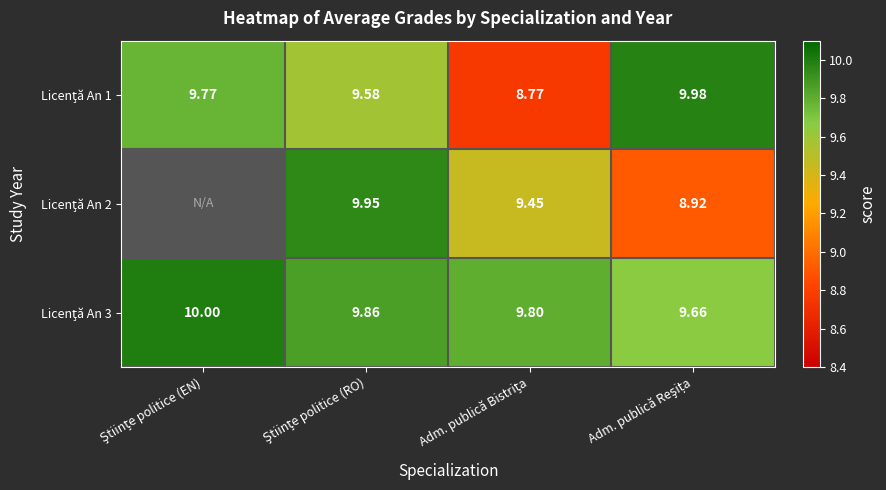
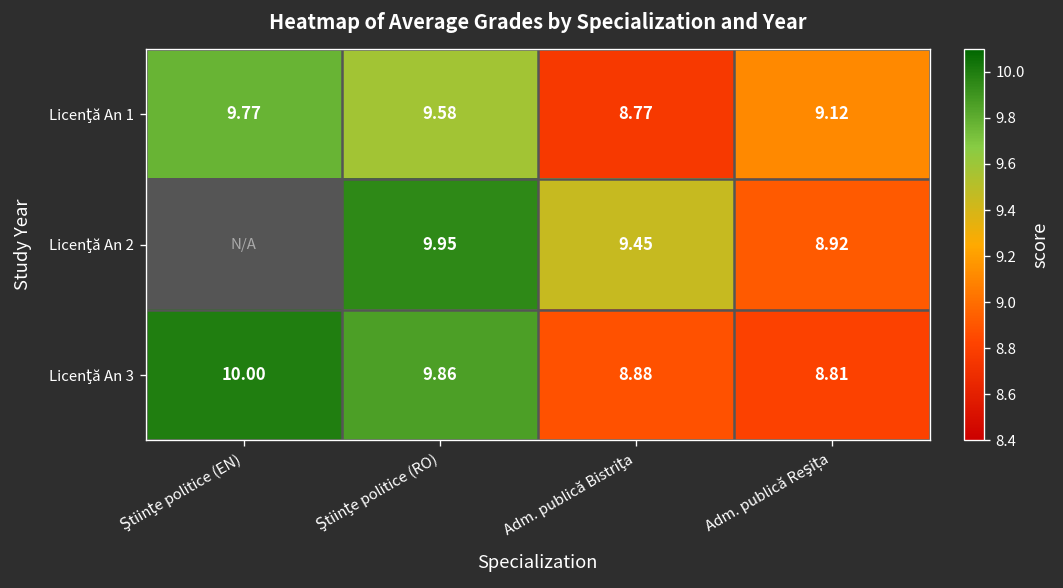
Licenţă An 1, Adm. publică Reşița: 9.98 -> 9.12
Licenţă An 3, Adm. publică Bistriţa: 9.80 -> 8.88
Licenţă An 3, Adm. publică Reşița: 9.66 -> 8.81
